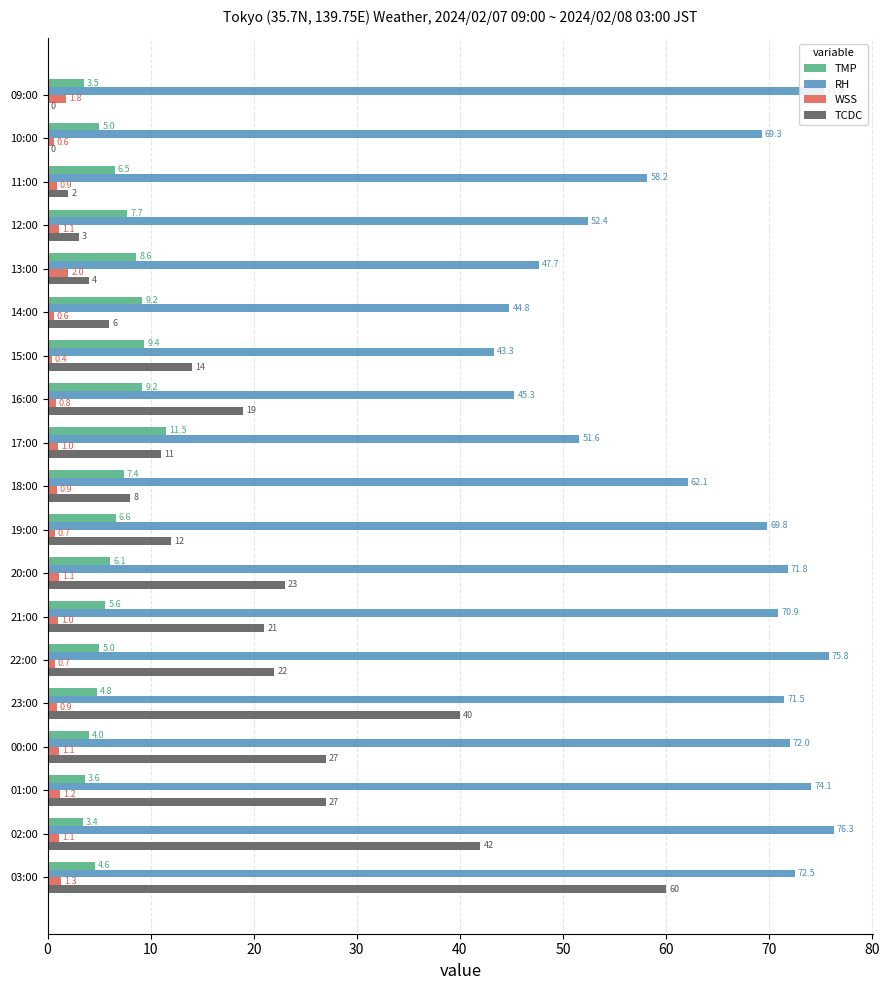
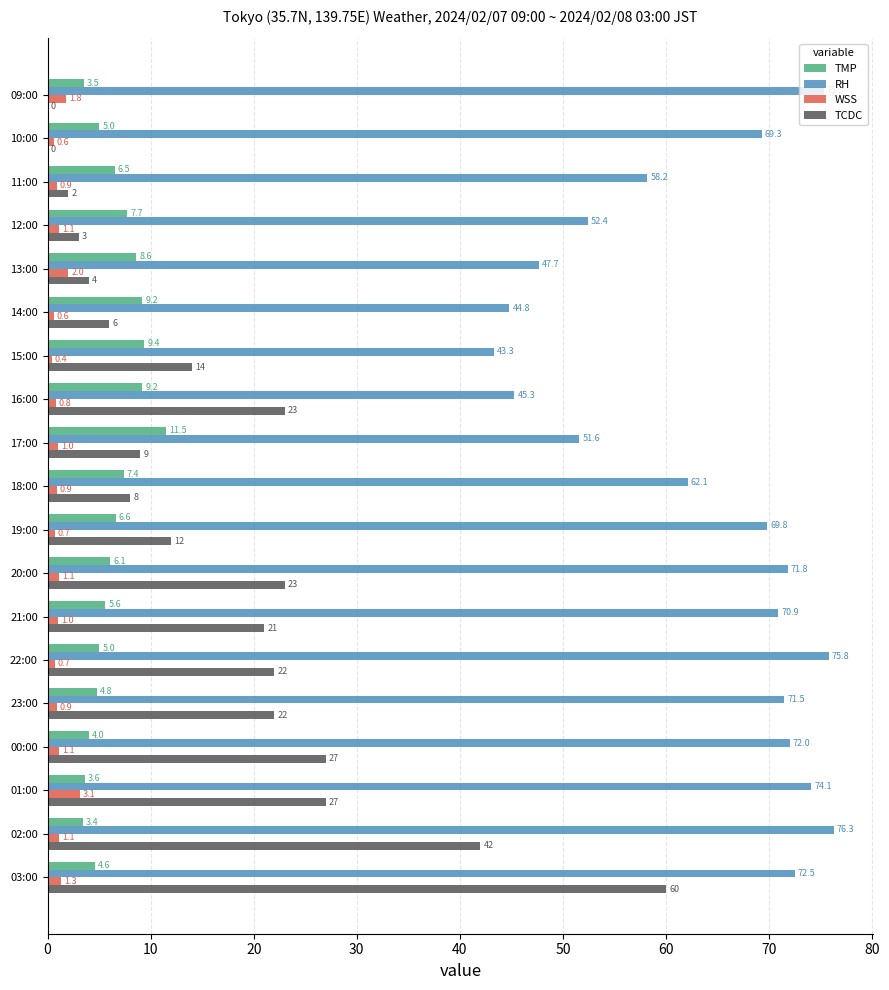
TCDC, 16:00: 19 -> 23
TCDC, 17:00: 11 -> 9
TCDC, 23:00: 40 -> 22
WSS, 01:00: 1.2 -> 3.1
